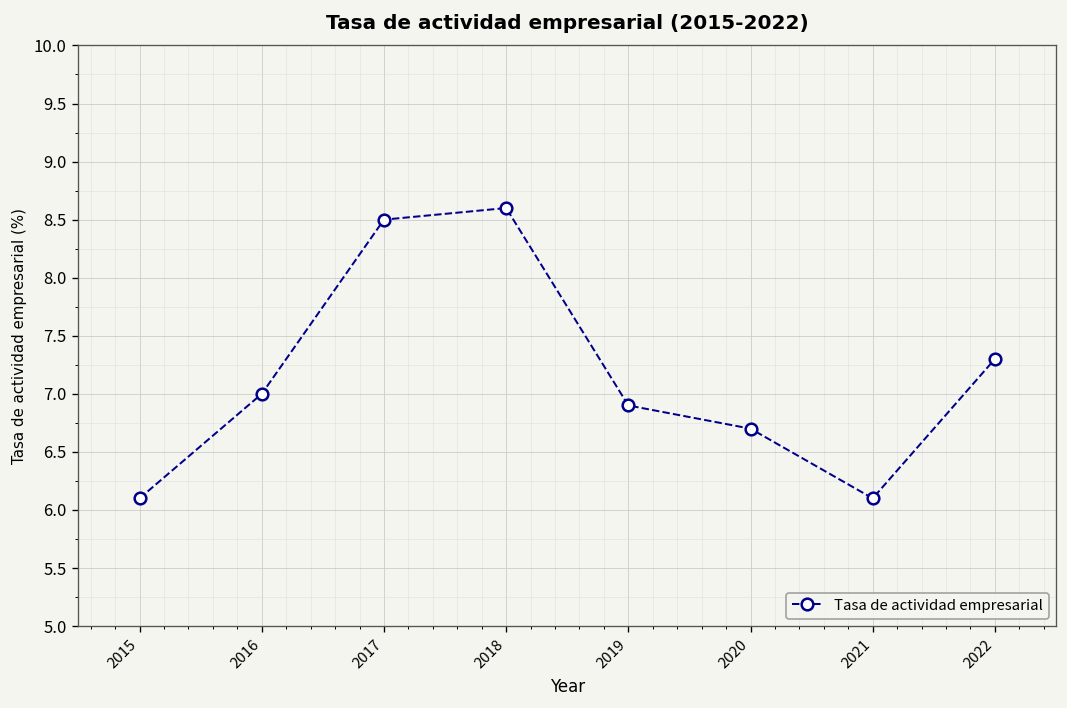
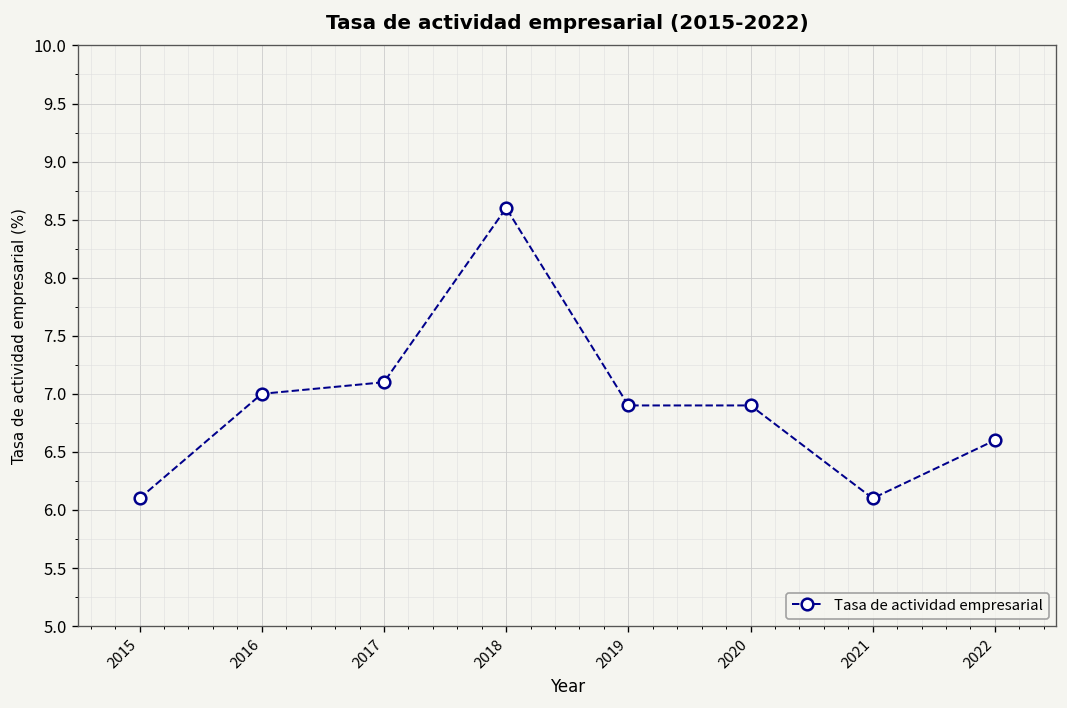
2017: 8.5 -> 7.1
2020: 6.7 -> 6.9
2022: 7.3 -> 6.6
